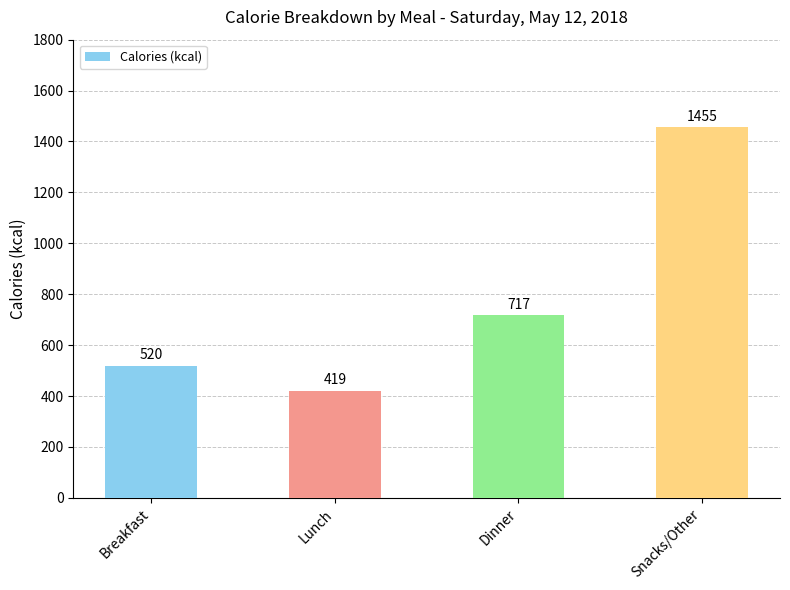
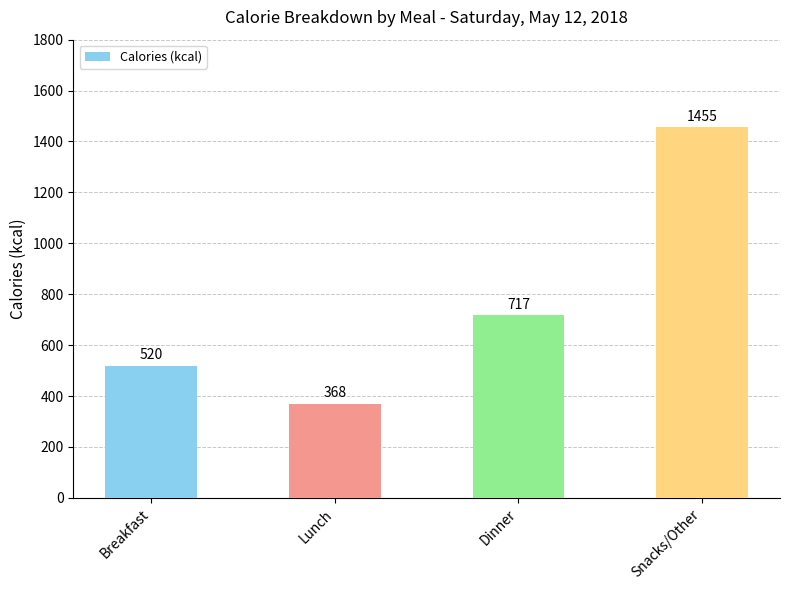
Lunch: 419 -> 368
